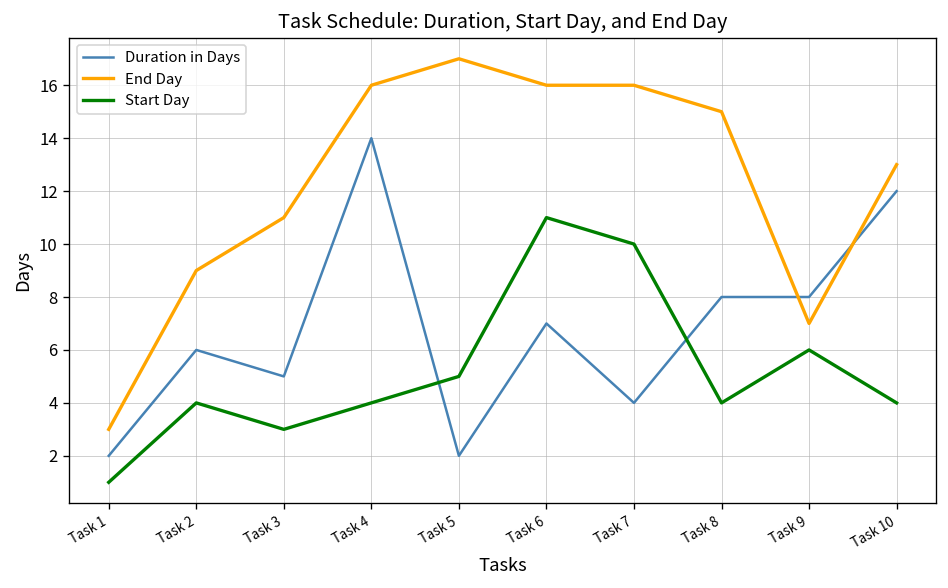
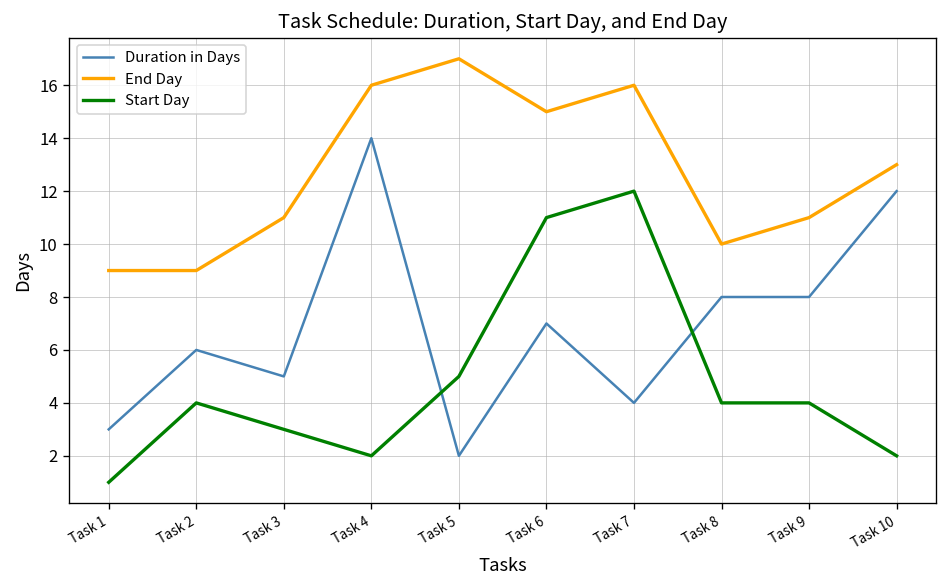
Duration in Days, Task 1: 2 -> 3
End Day, Task 1: 3 -> 9
Start Day, Task 4: 4 -> 2
End Day, Task 6: 16 -> 15
Start Day, Task 7: 10 -> 12
End Day, Task 8: 15 -> 10
End Day, Task 9: 7 -> 11
Start Day, Task 9: 6 -> 4
Start Day, Task 10: 4 -> 2
